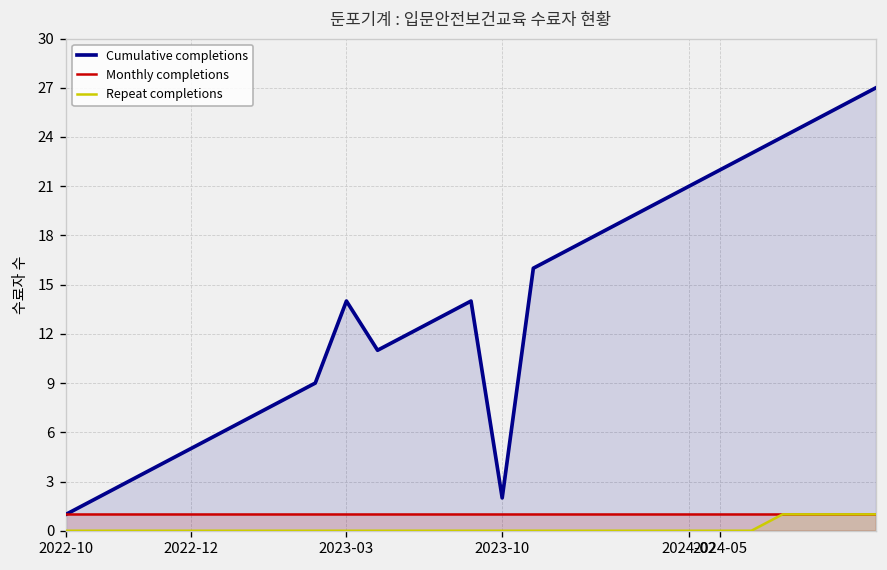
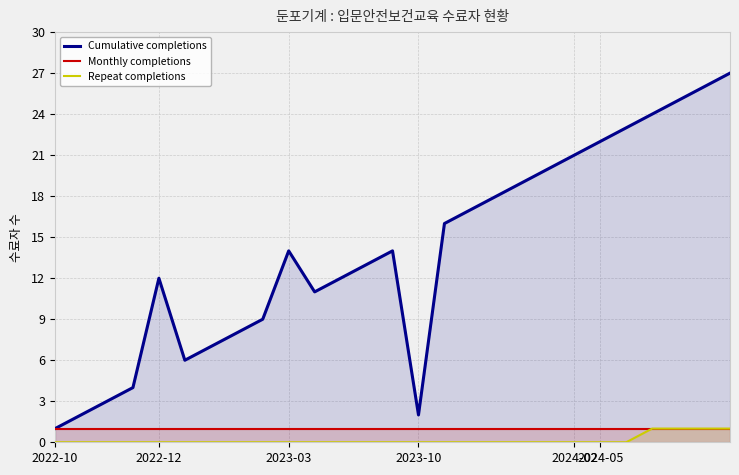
Cumulative completions, 2022-12: 5 -> 12
